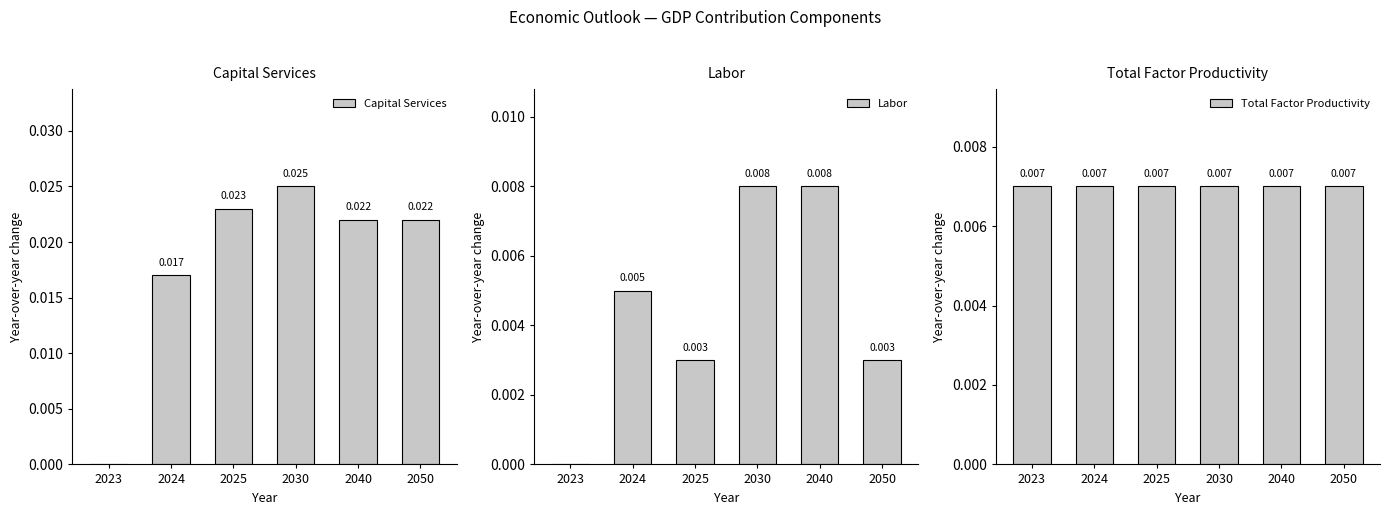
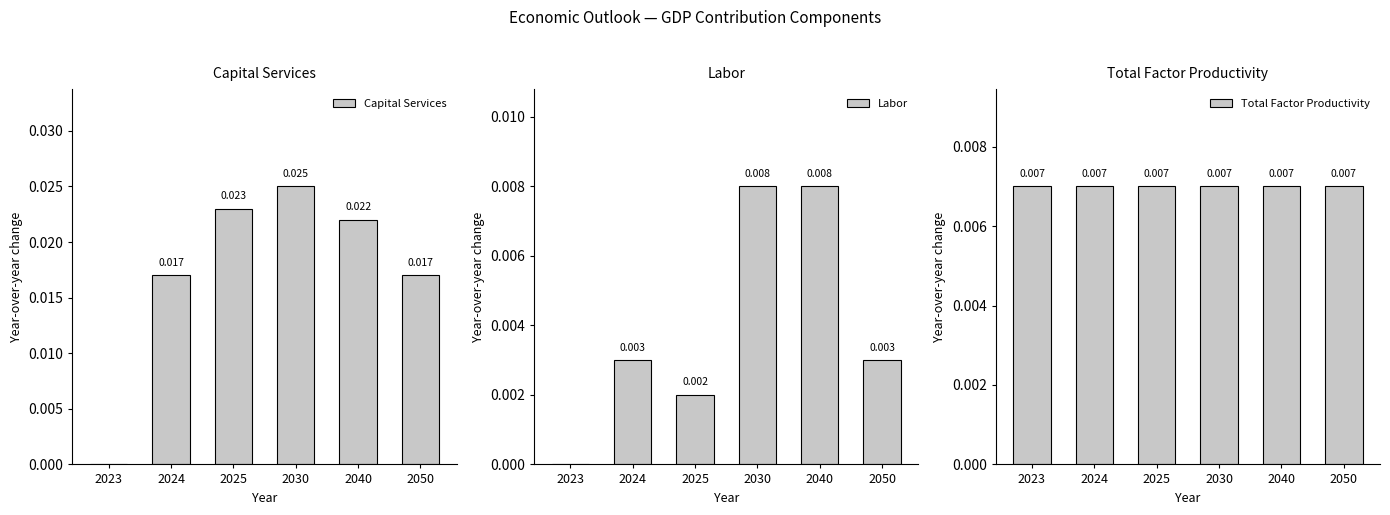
Capital Services, 2050: 0.022 -> 0.017
Labor, 2024: 0.005 -> 0.003
Labor, 2025: 0.003 -> 0.002
